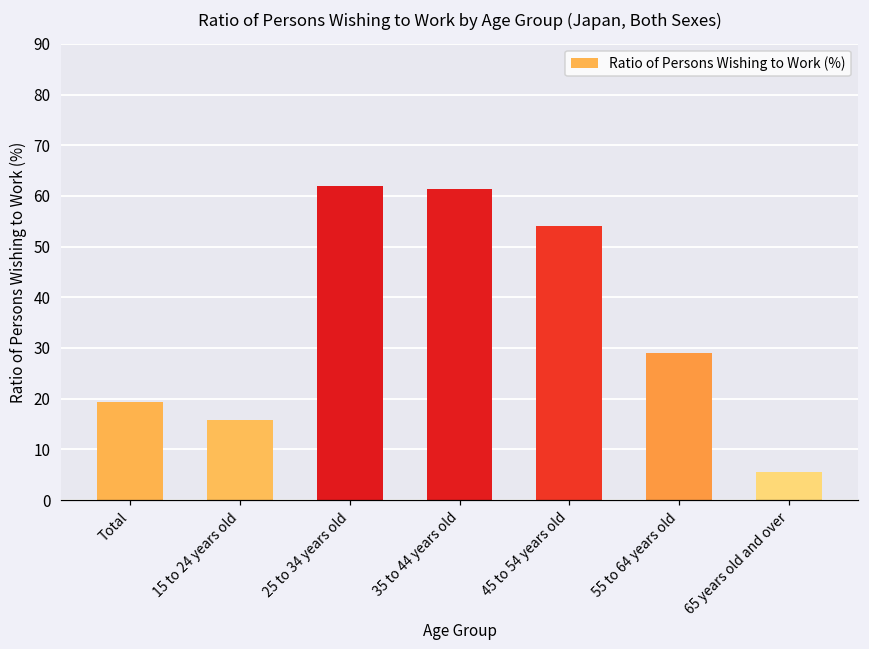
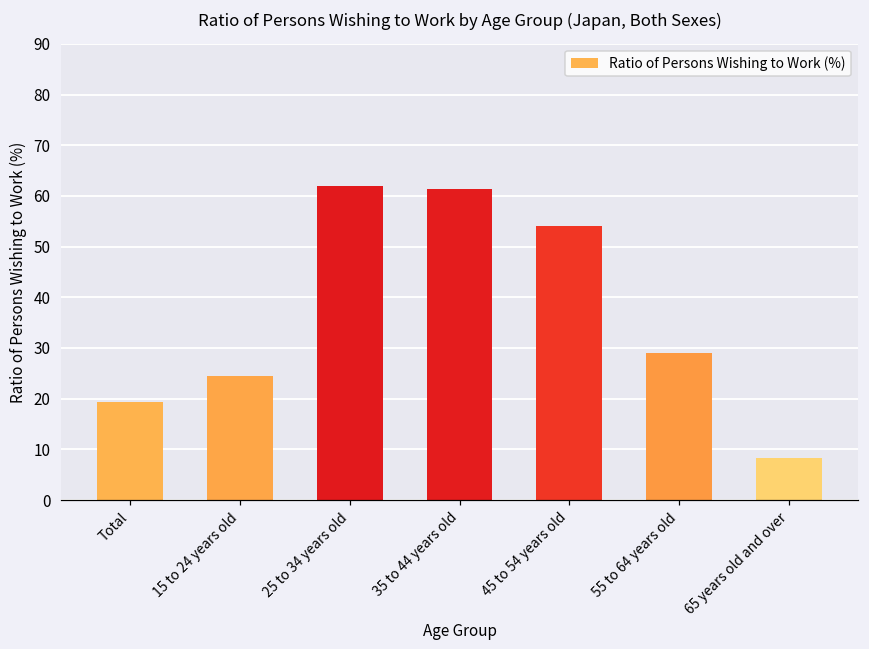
15 to 24 years old: 16 -> 25
65 years old and over: 6 -> 8
